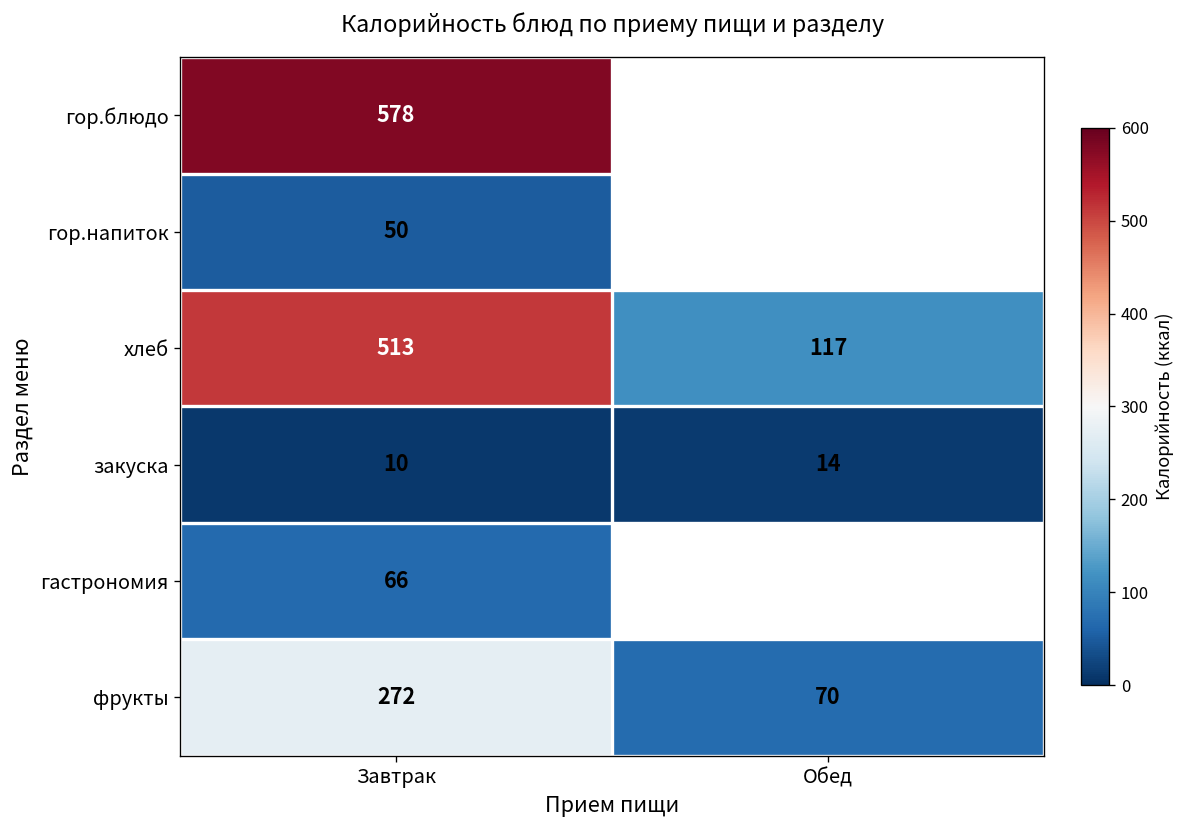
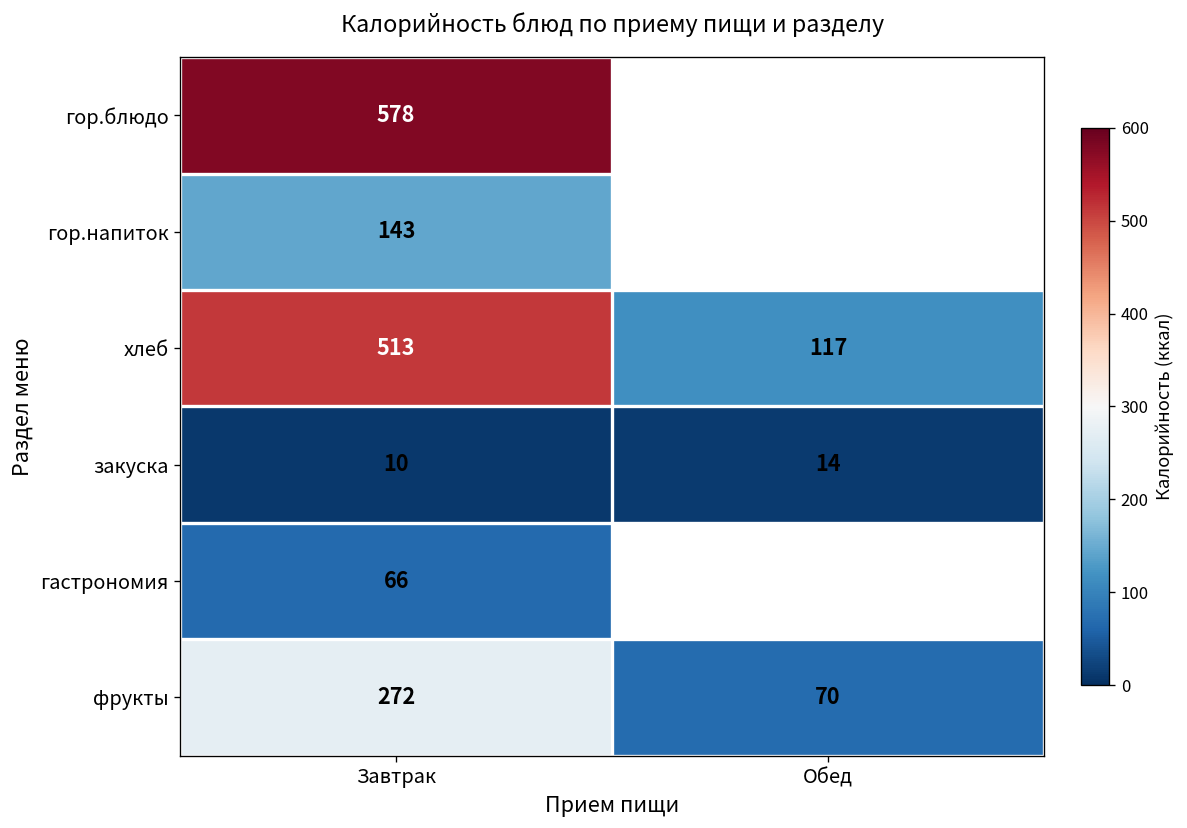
гор.напиток, Завтрак: 50 -> 143
